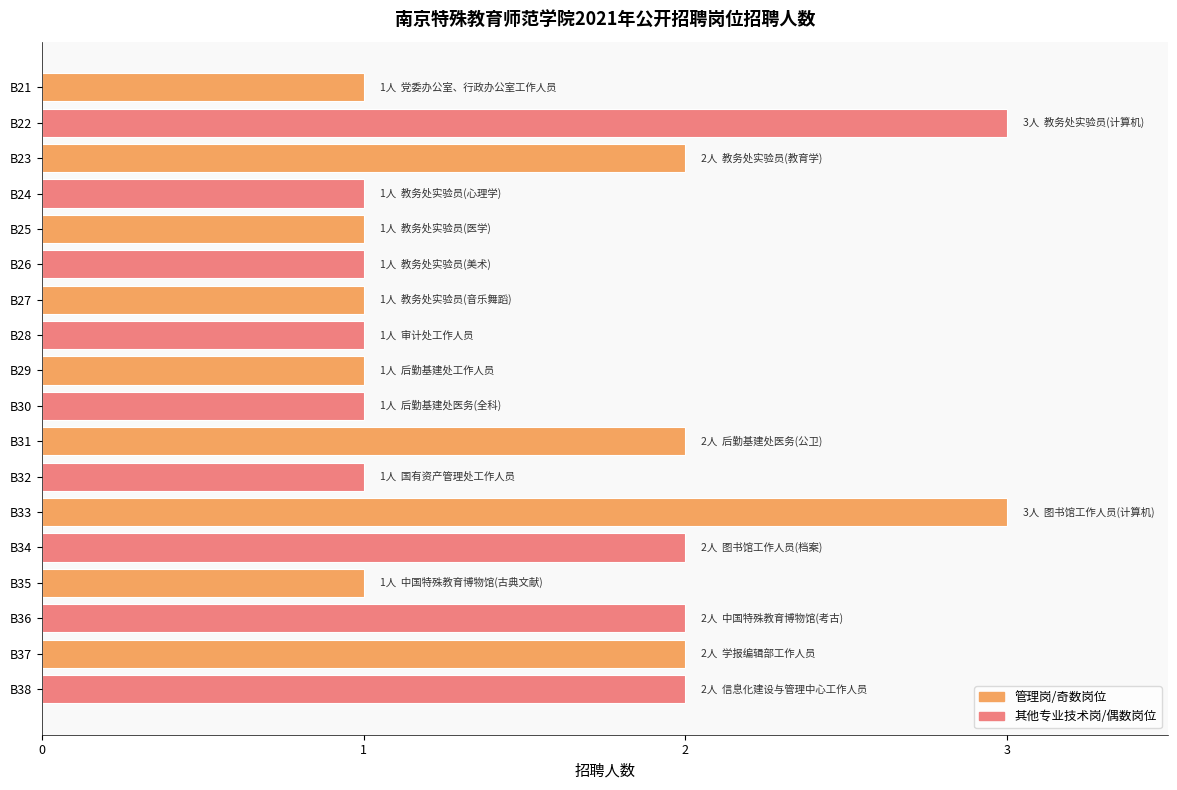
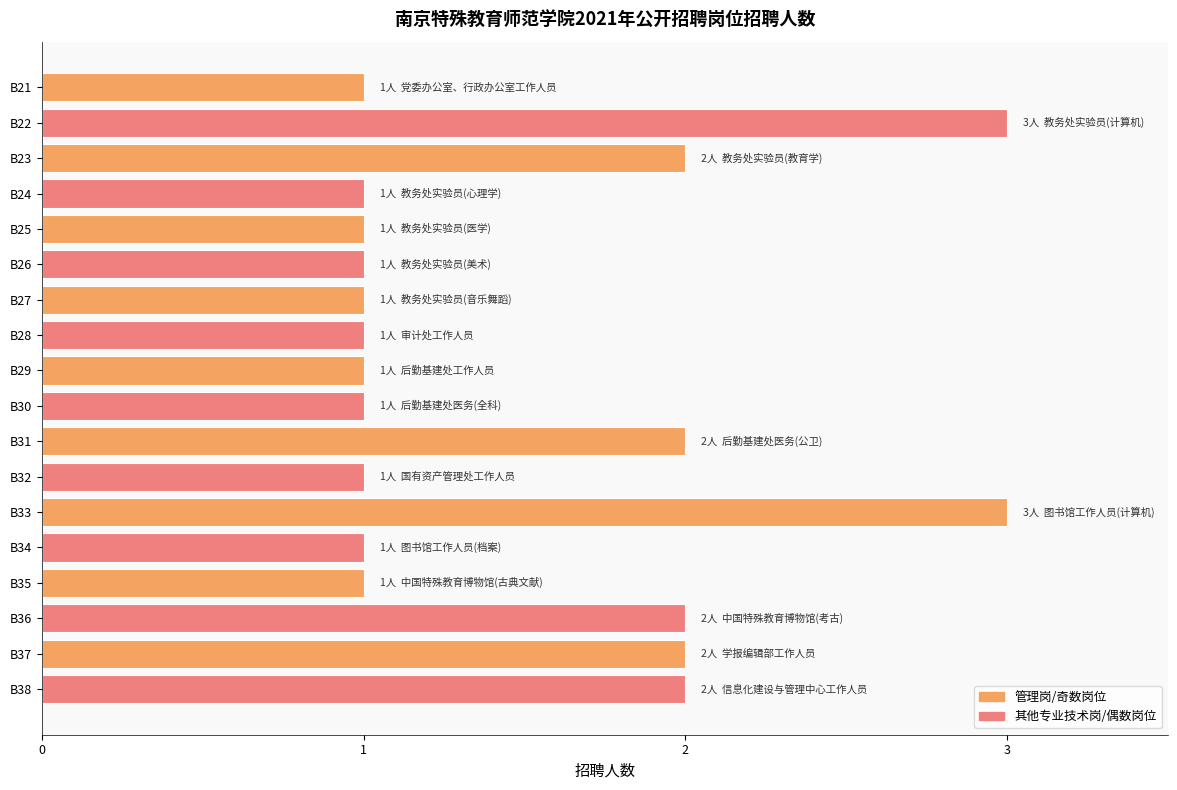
B34: 2人 -> 1人
